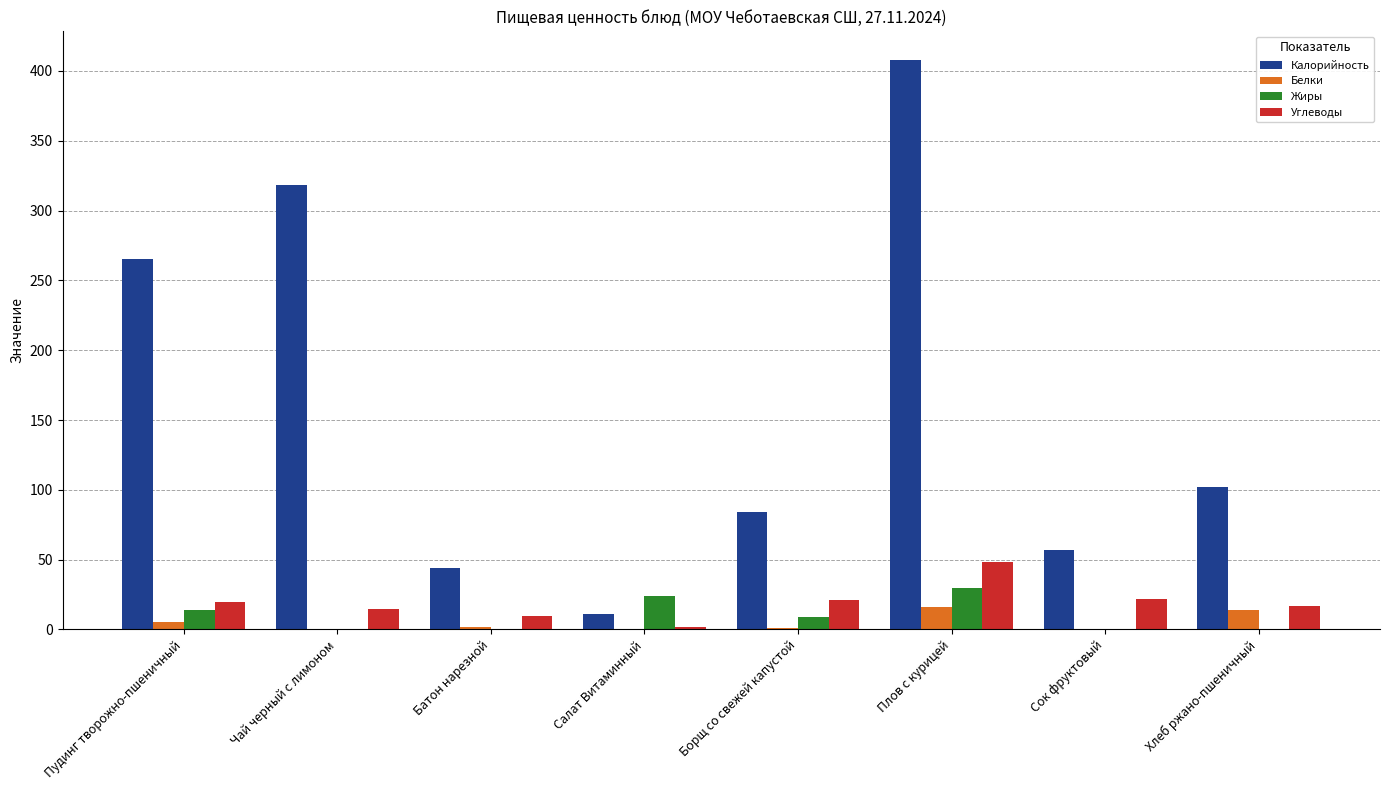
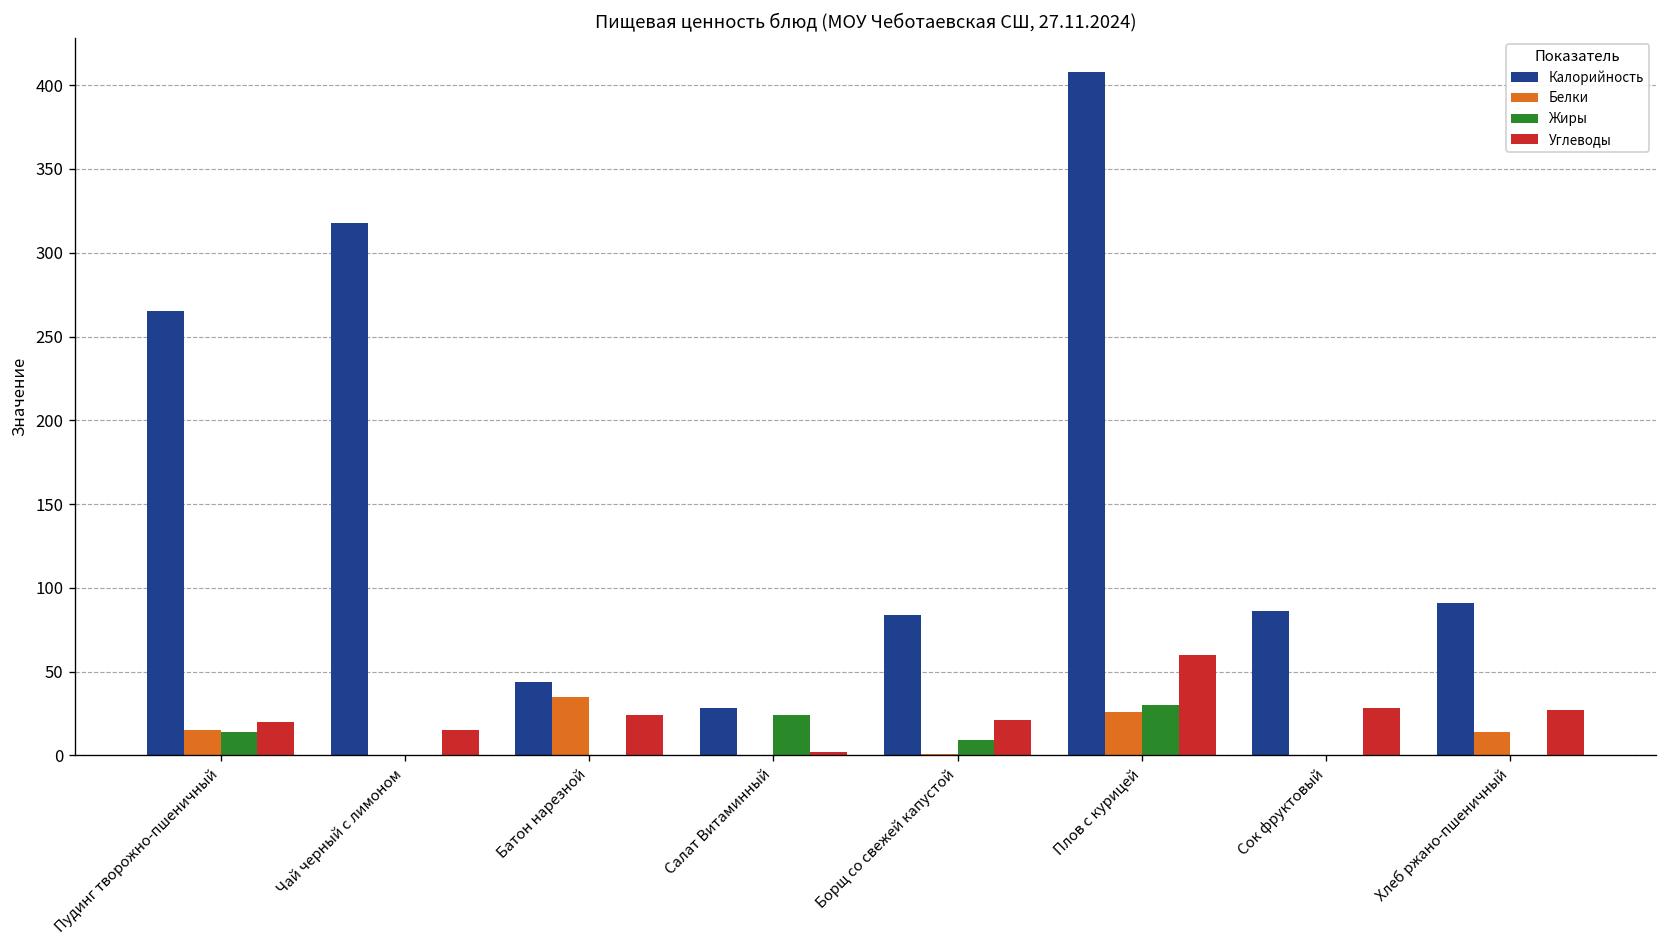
Белки, Пудинг творожно-пшеничный: 5 -> 15
Белки, Батон нарезной: 2 -> 35
Углеводы, Батон нарезной: 10 -> 24
Калорийность, Салат Витаминный: 11 -> 28
Белки, Плов с курицей: 16 -> 26
Углеводы, Плов с курицей: 48 -> 60
Калорийность, Сок фруктовый: 57 -> 86
Углеводы, Сок фруктовый: 22 -> 28
Калорийность, Хлеб ржано-пшеничный: 102 -> 91
Углеводы, Хлеб ржано-пшеничный: 17 -> 27
